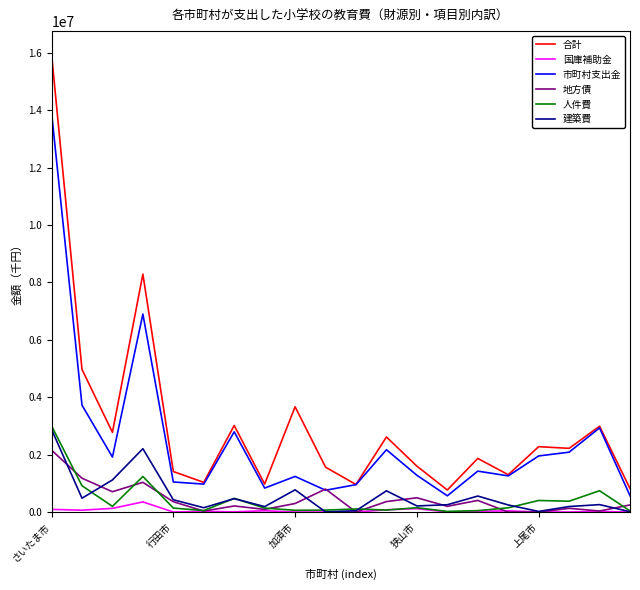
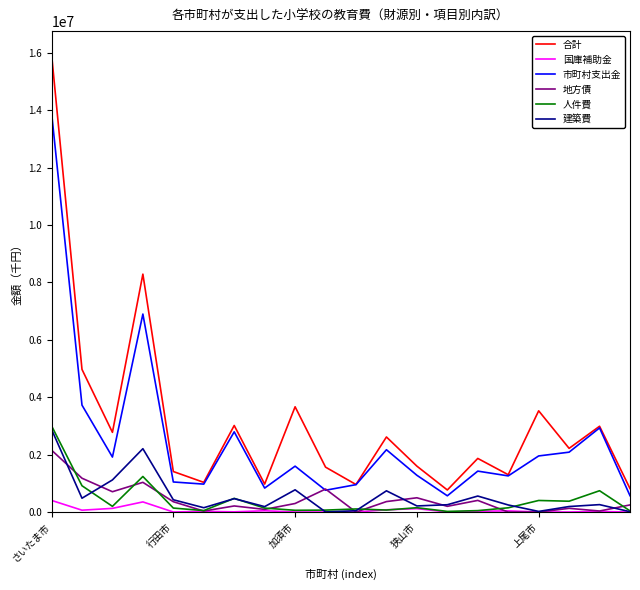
国庫補助金, さいたま市: 100000 -> 400000
市町村支出金, 加須市: 1200000 -> 1600000
合計, 上尾市: 2300000 -> 3500000
